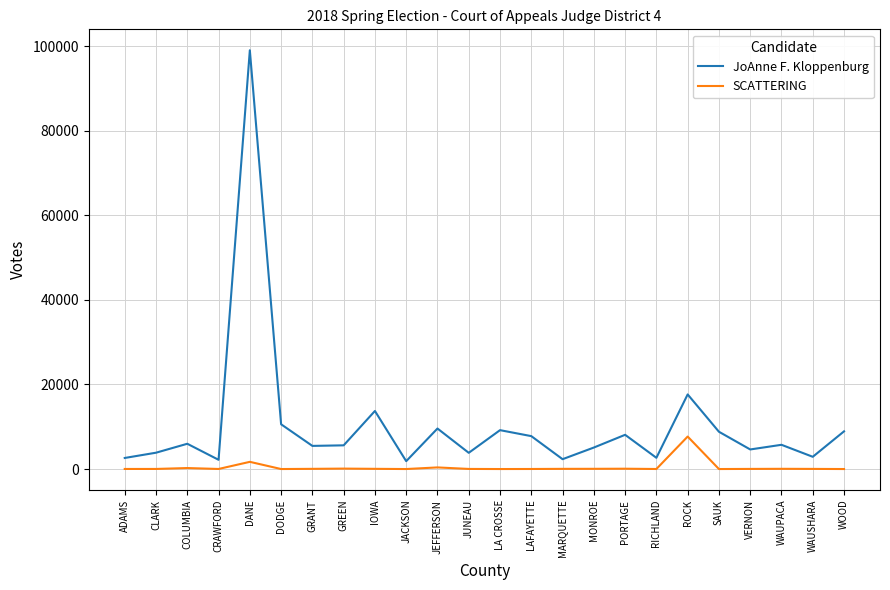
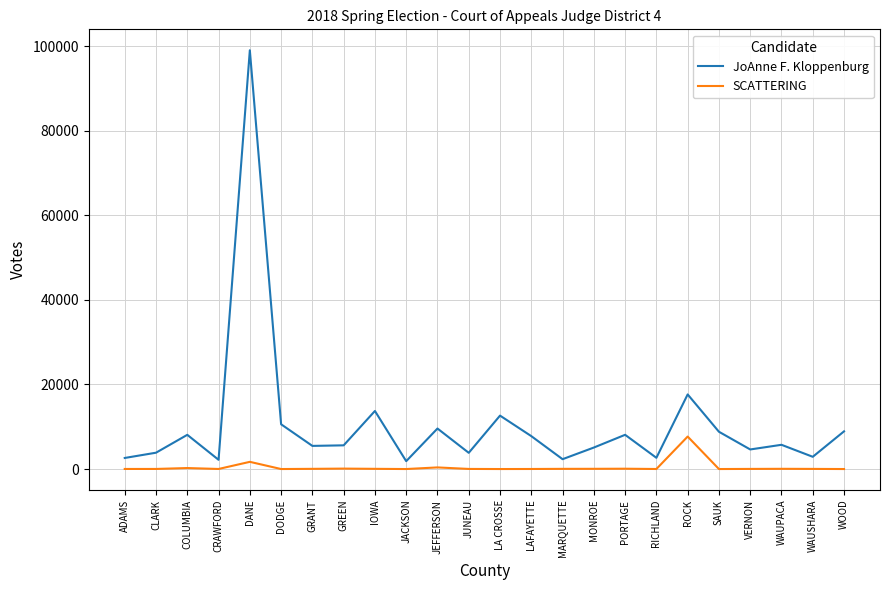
JoAnne F. Kloppenburg, COLUMBIA: 6000 -> 8000
JoAnne F. Kloppenburg, LA CROSSE: 9000 -> 13000
